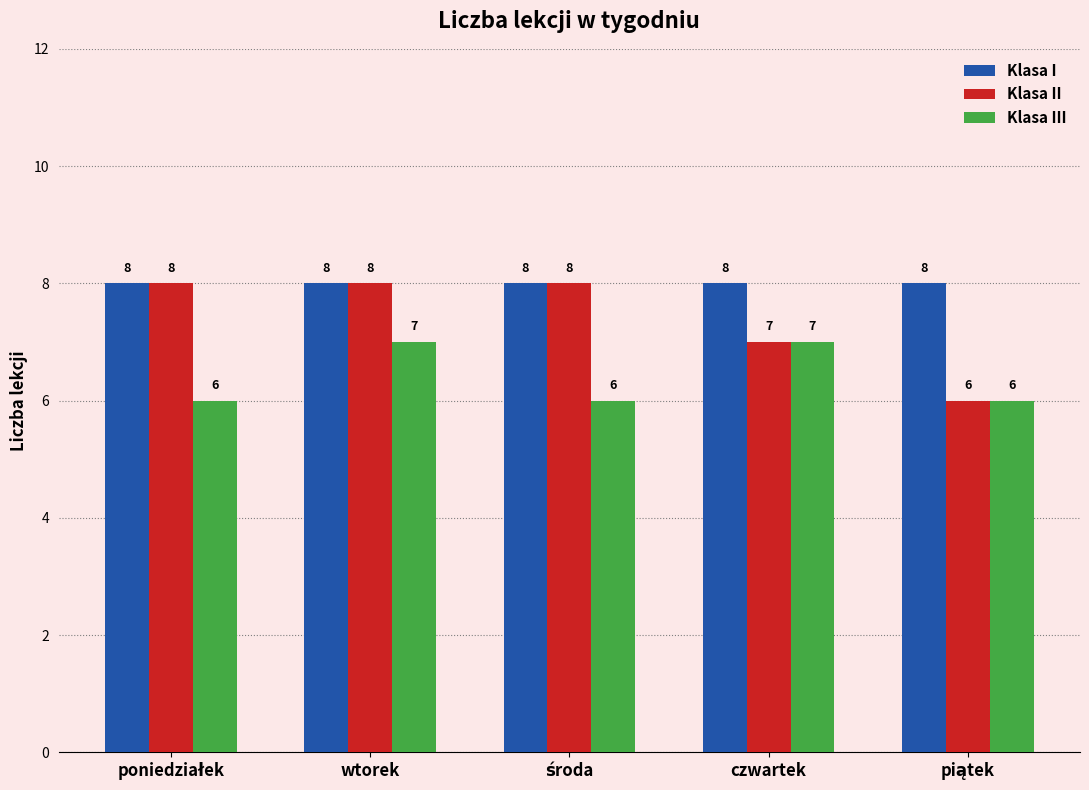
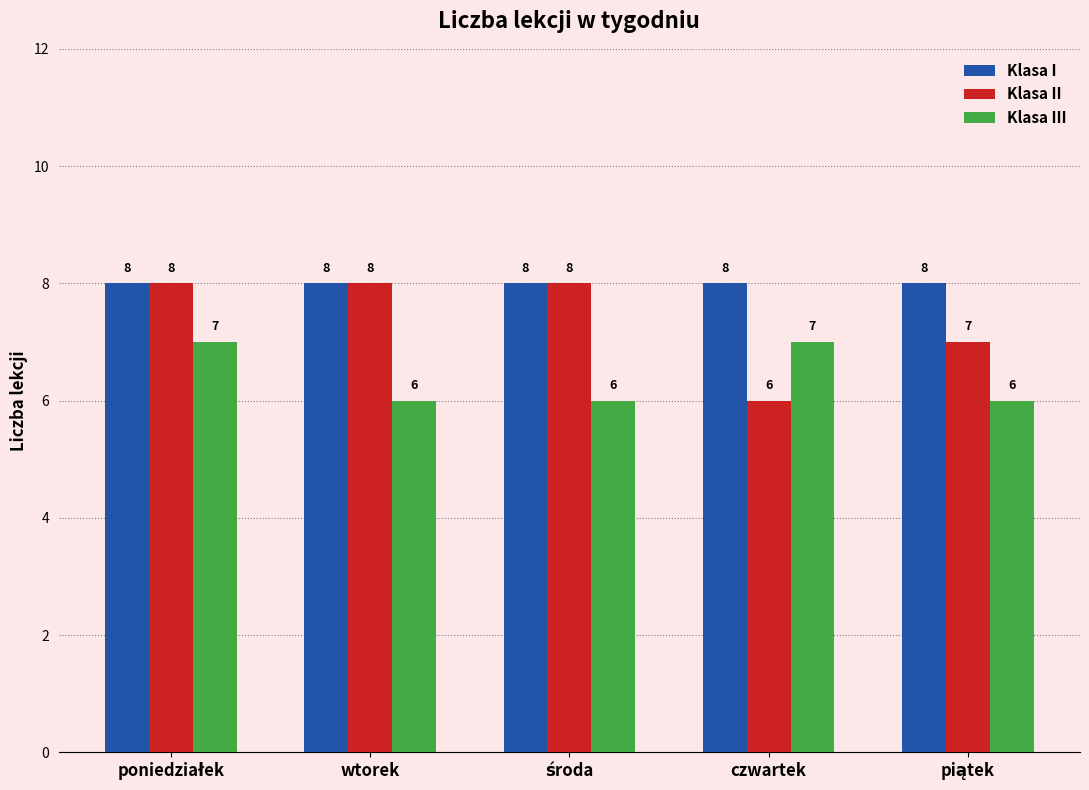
Klasa III, poniedziałek: 6 -> 7
Klasa III, wtorek: 7 -> 6
Klasa II, czwartek: 7 -> 6
Klasa II, piątek: 6 -> 7
